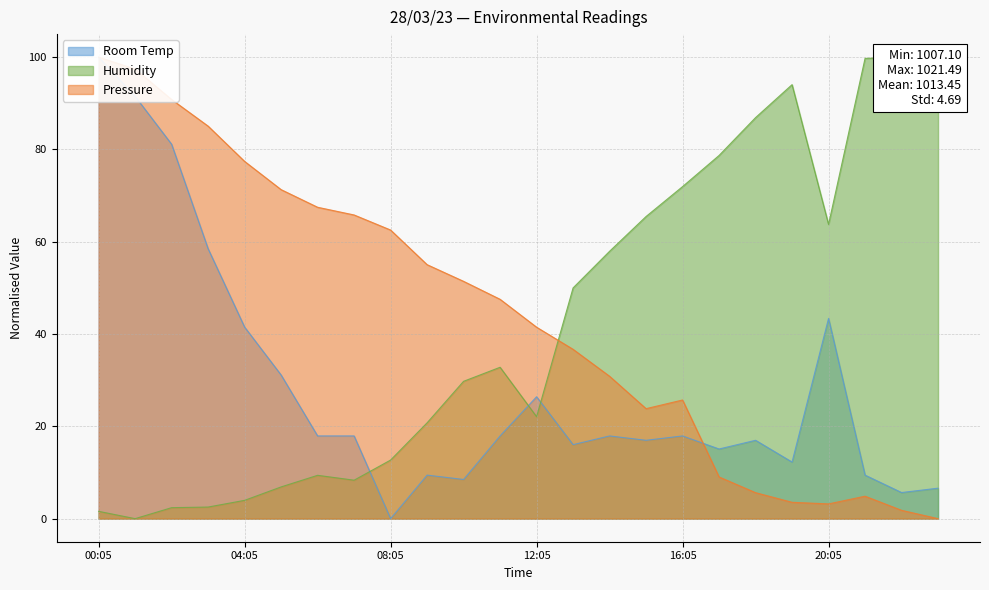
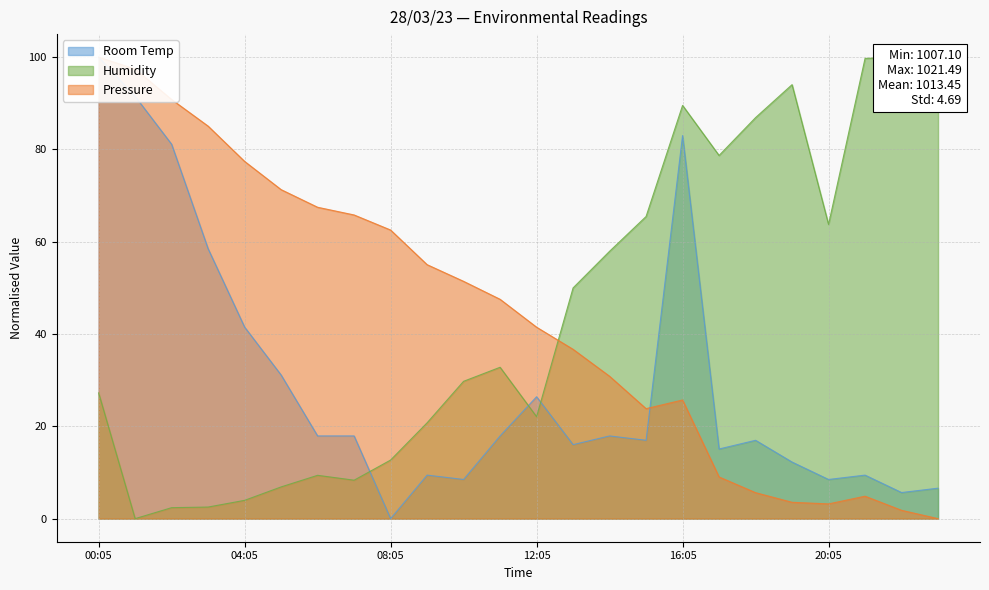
Humidity, 00:05: 2 -> 27
Room Temp, 16:05: 18 -> 83
Humidity, 16:05: 72 -> 90
Room Temp, 20:05: 43 -> 8
